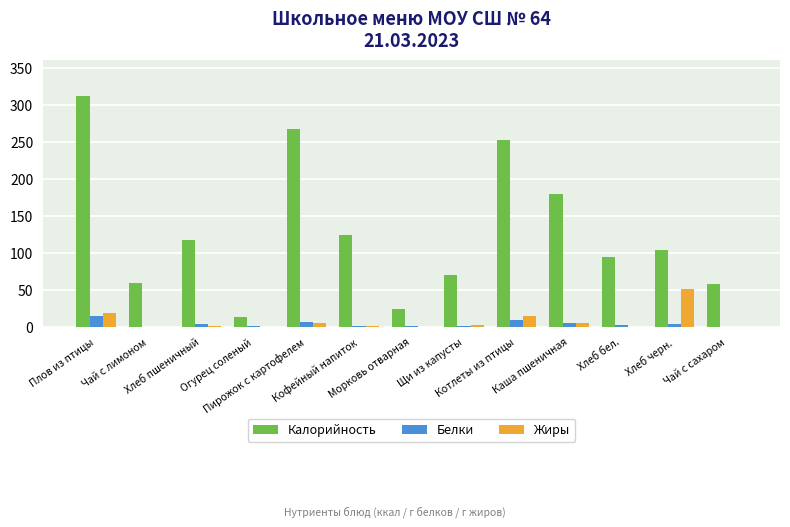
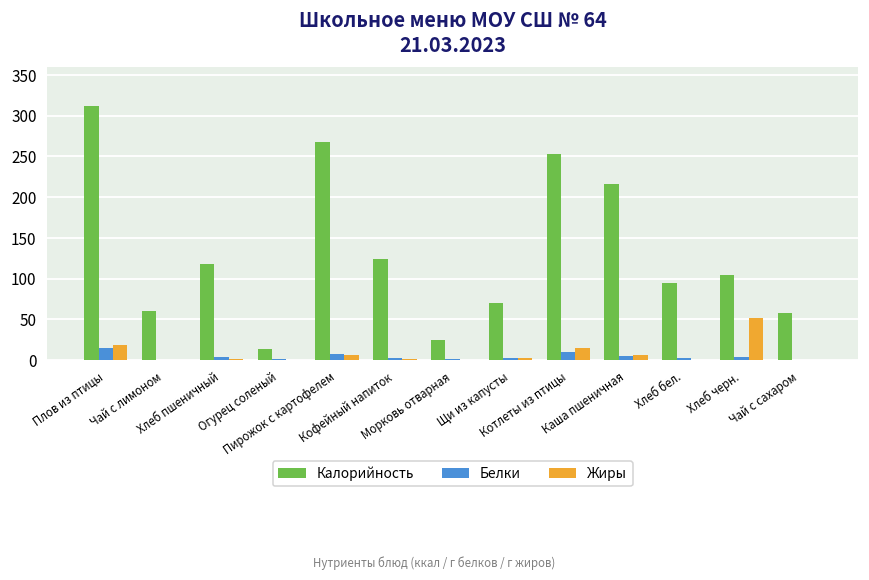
Калорийность, Каша пшеничная: 180 -> 220
